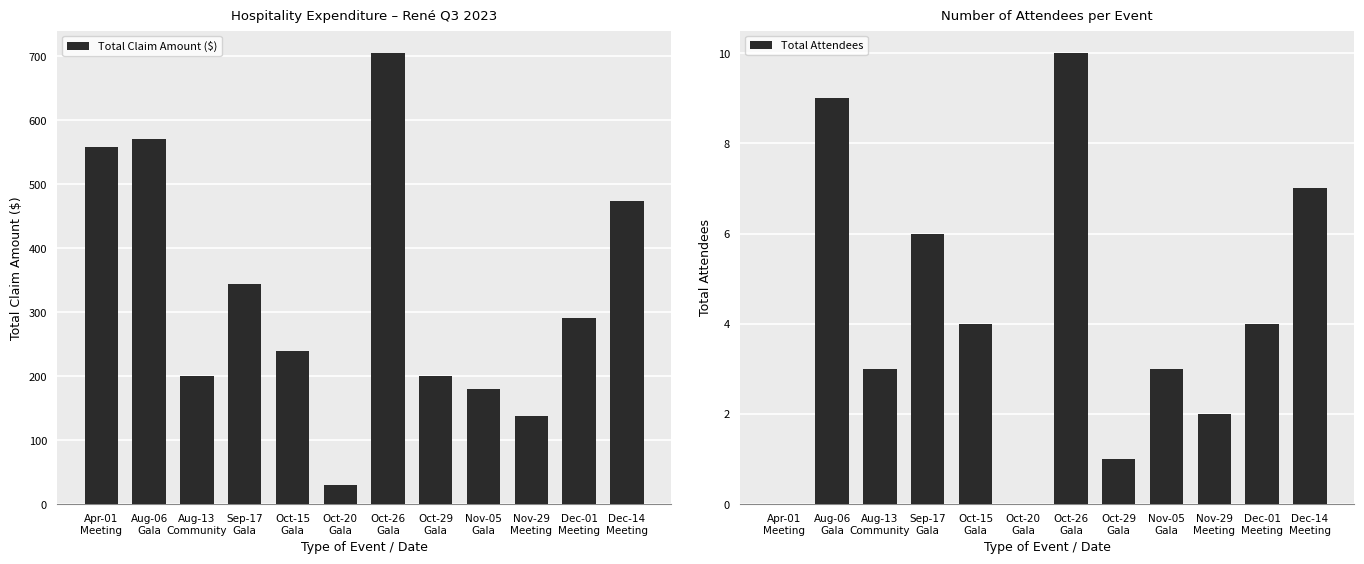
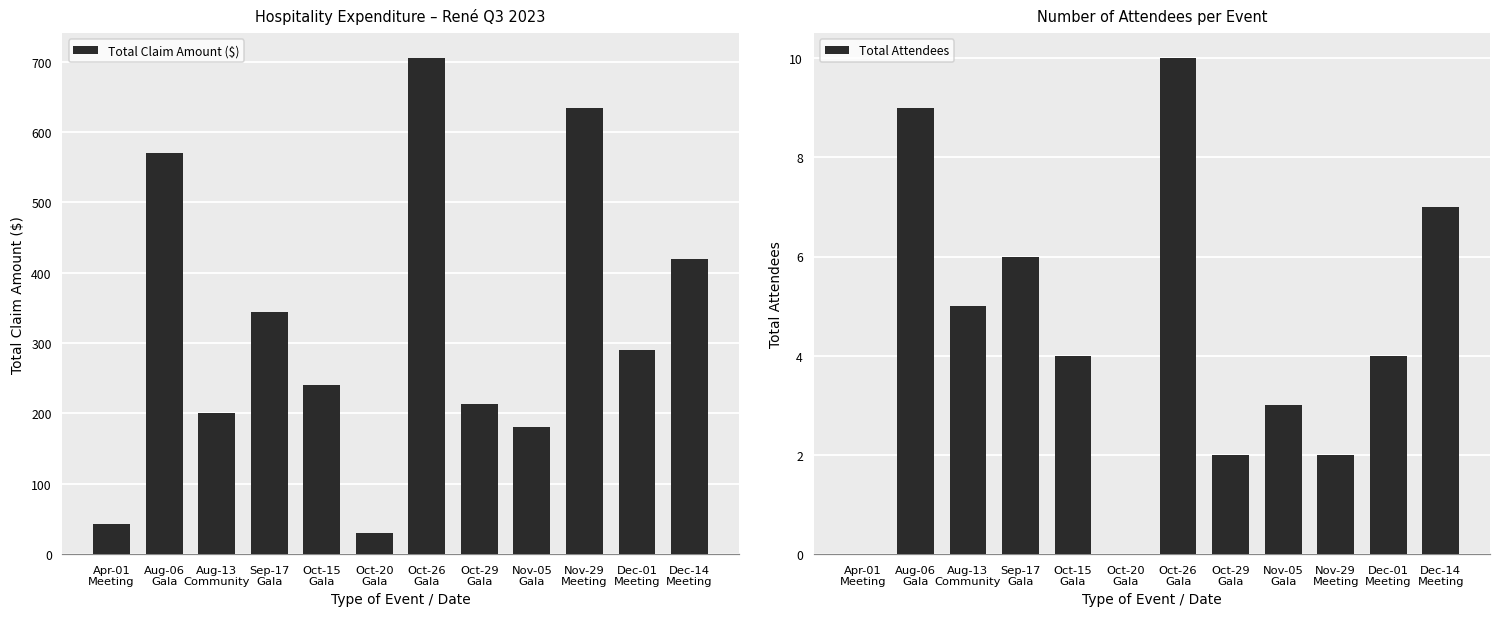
Hospitality Expenditure – René Q3 2023, Apr-01 Meeting: 560 -> 40
Hospitality Expenditure – René Q3 2023, Oct-29 Gala: 200 -> 210
Hospitality Expenditure – René Q3 2023, Nov-29 Meeting: 140 -> 630
Hospitality Expenditure – René Q3 2023, Dec-14 Meeting: 470 -> 420
Number of Attendees per Event, Aug-13 Community: 3 -> 5
Number of Attendees per Event, Oct-29 Gala: 1 -> 2
